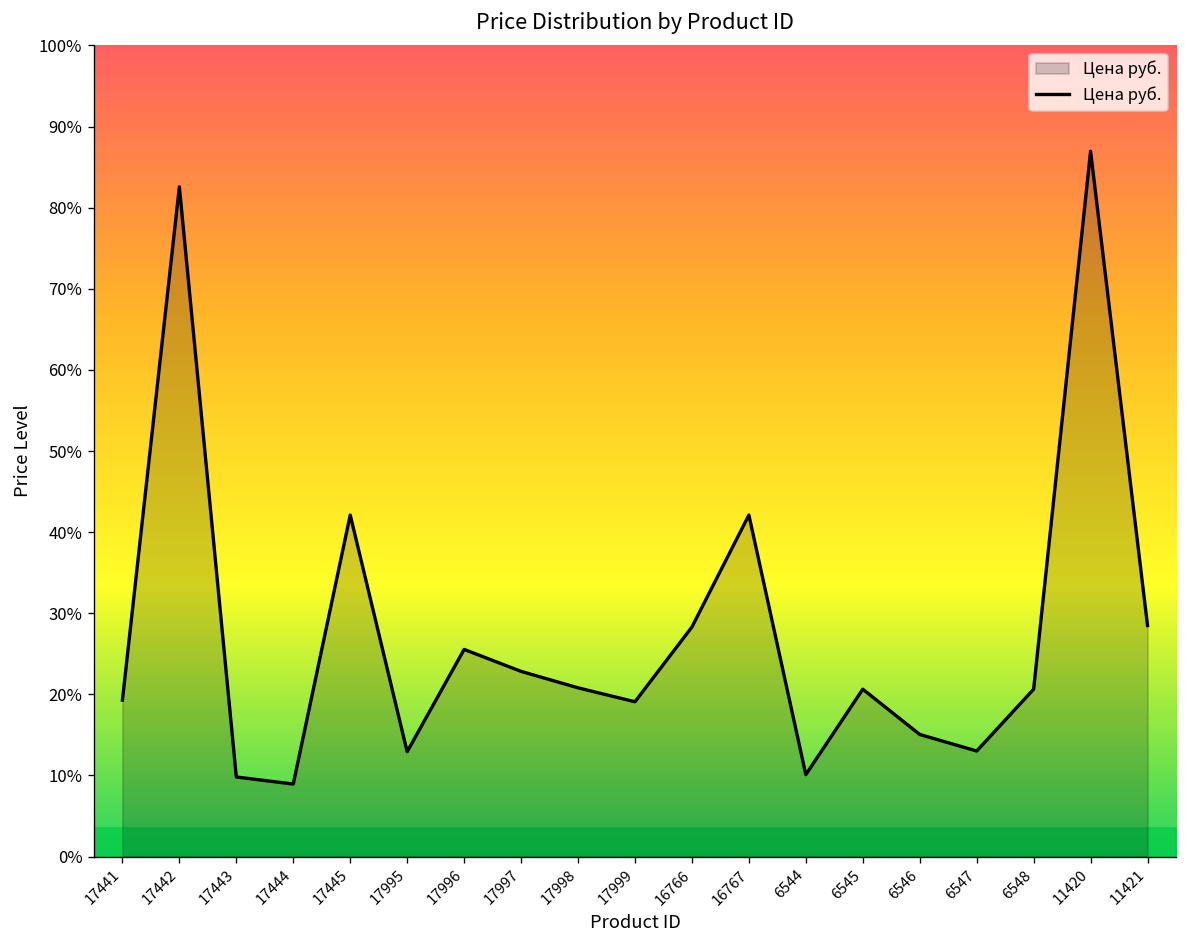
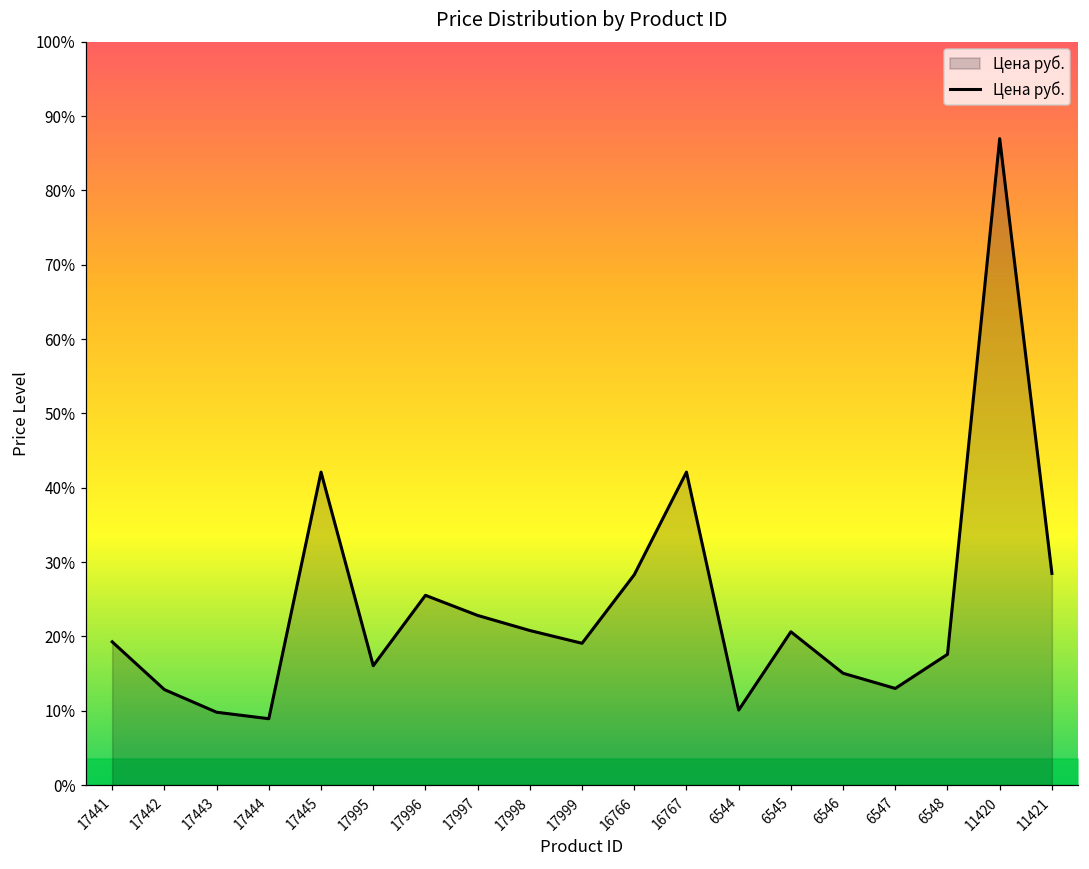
Цена руб., 17442: 83% -> 13%
Цена руб., 17995: 13% -> 16%
Цена руб., 6548: 21% -> 18%
